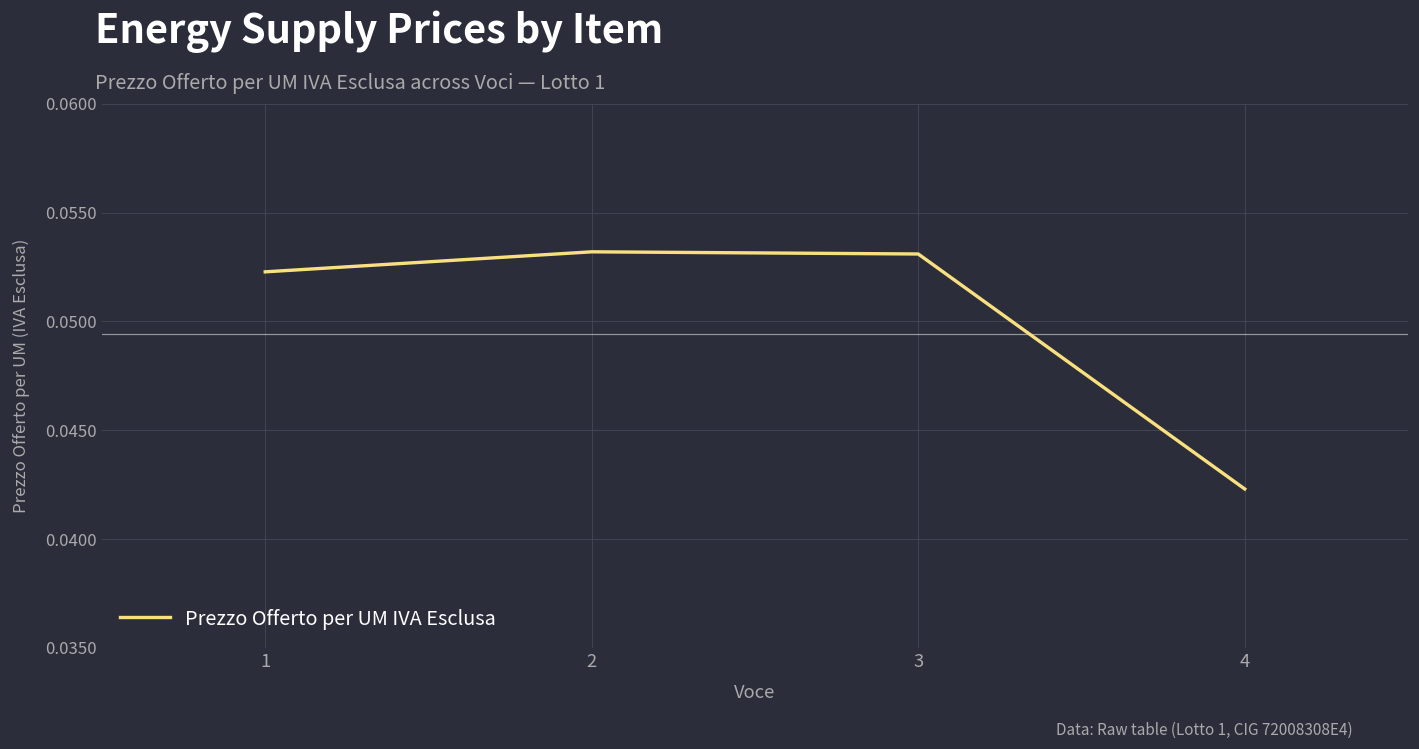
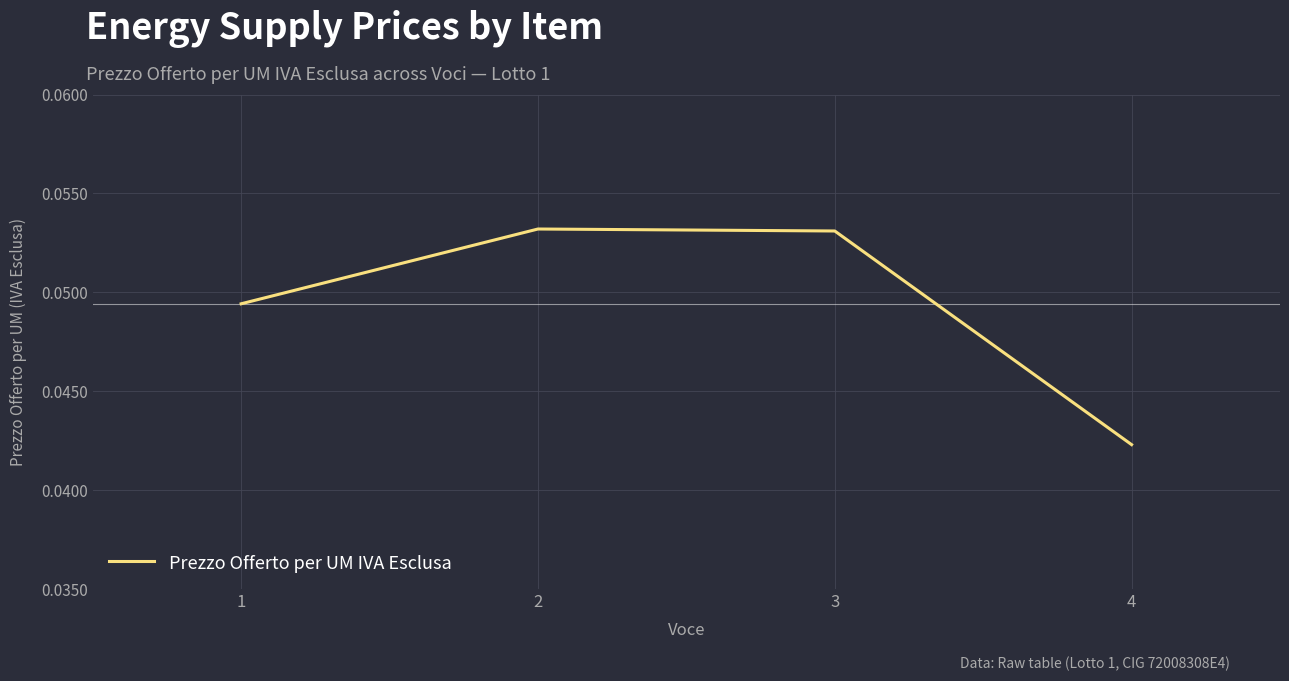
1: 0.0523 -> 0.0494
